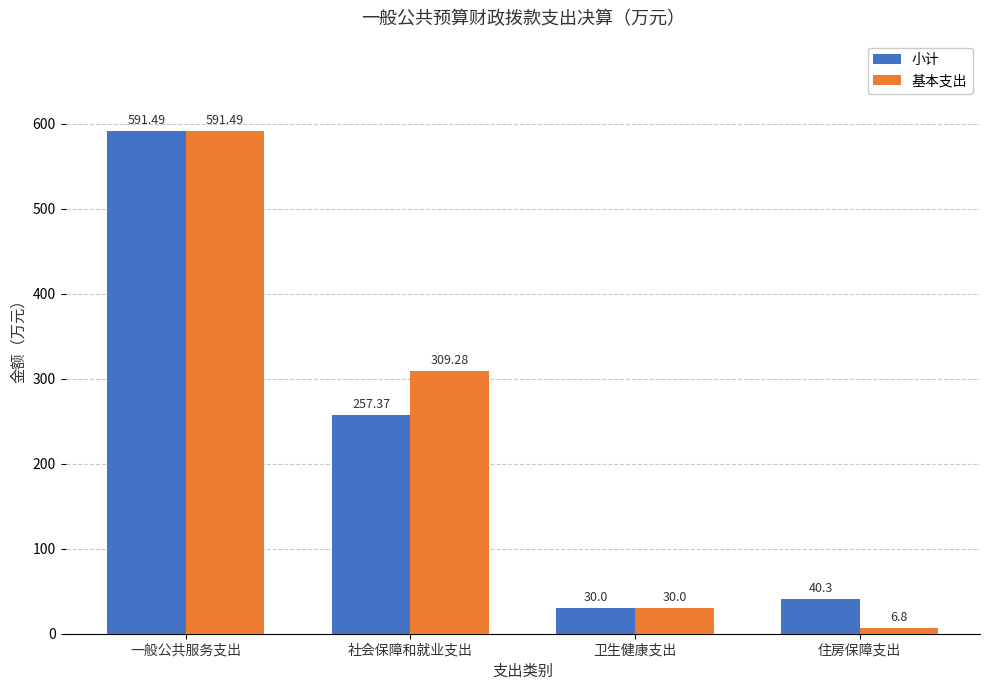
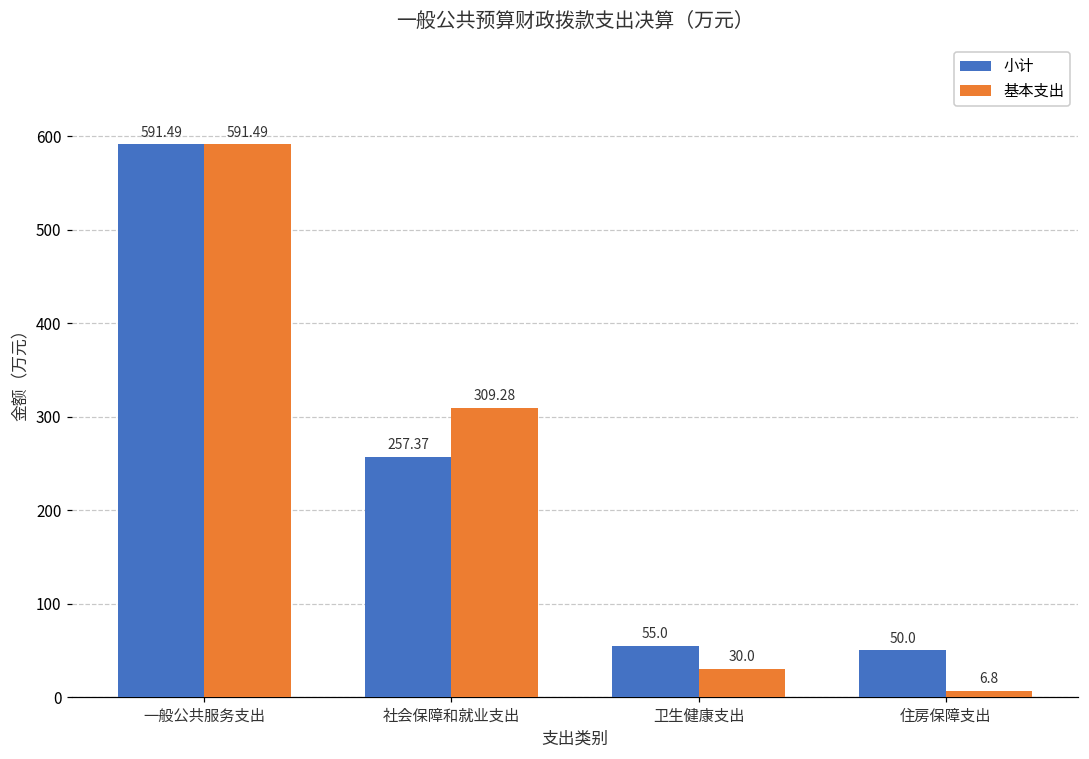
小计, 卫生健康支出: 30.0 -> 55.0
小计, 住房保障支出: 40.3 -> 50.0
